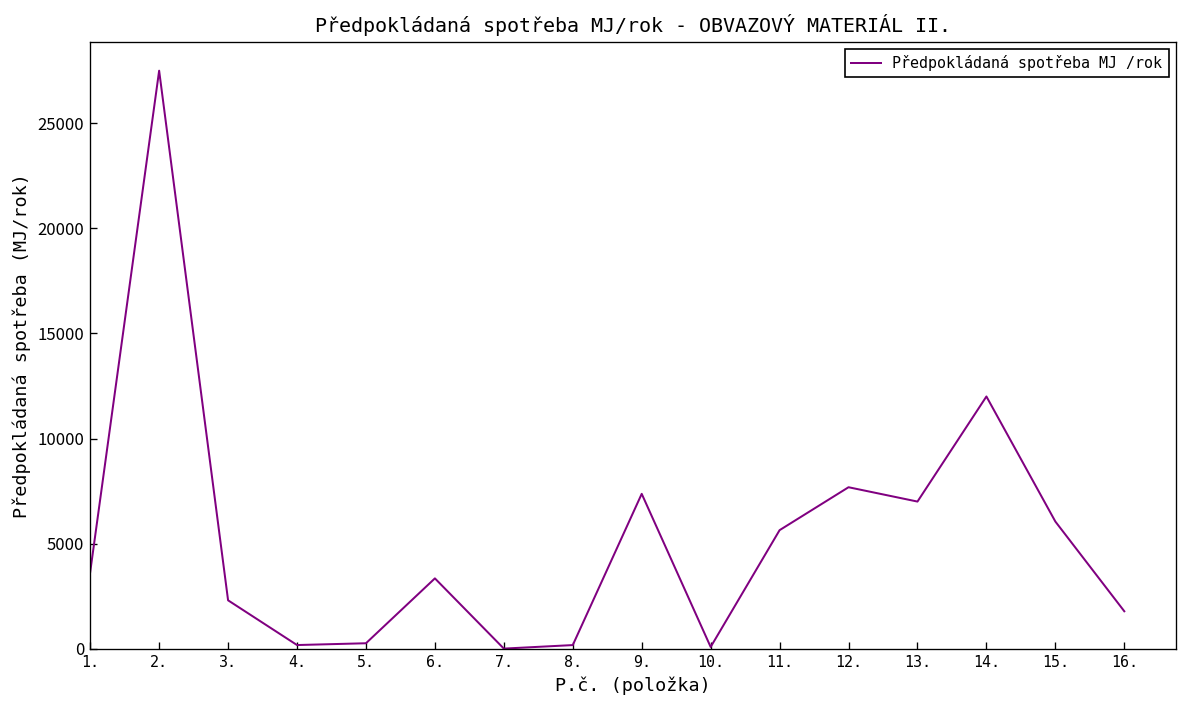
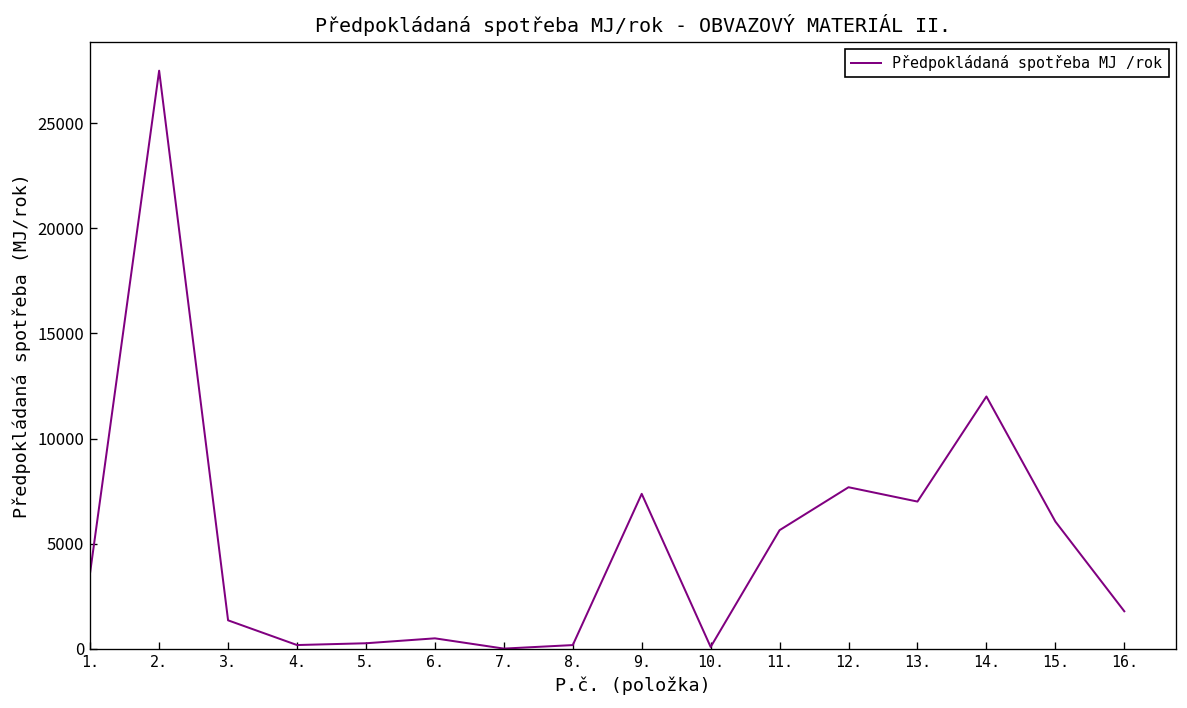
3.: 2300 -> 1400
6.: 3300 -> 500
